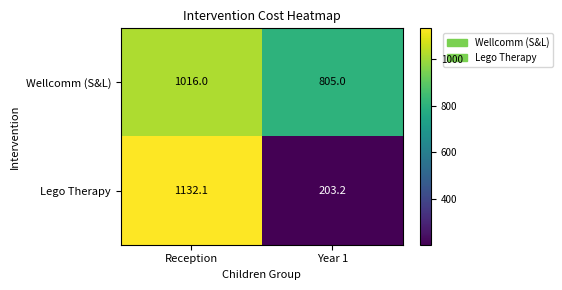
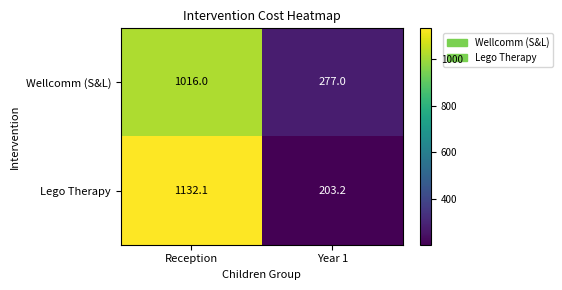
Wellcomm (S&L), Year 1: 805.0 -> 277.0
